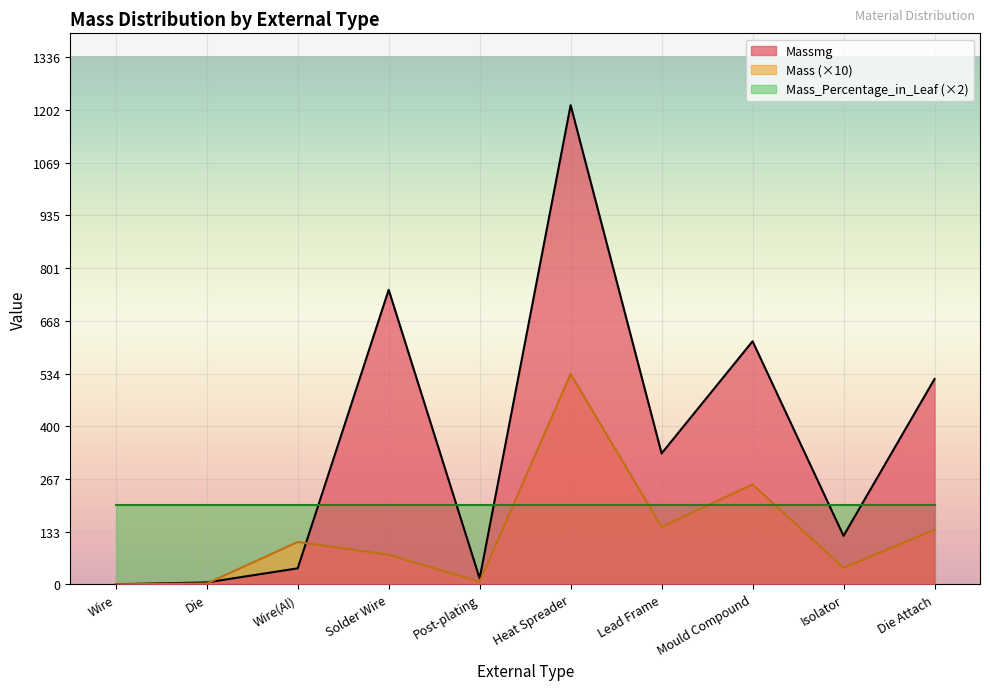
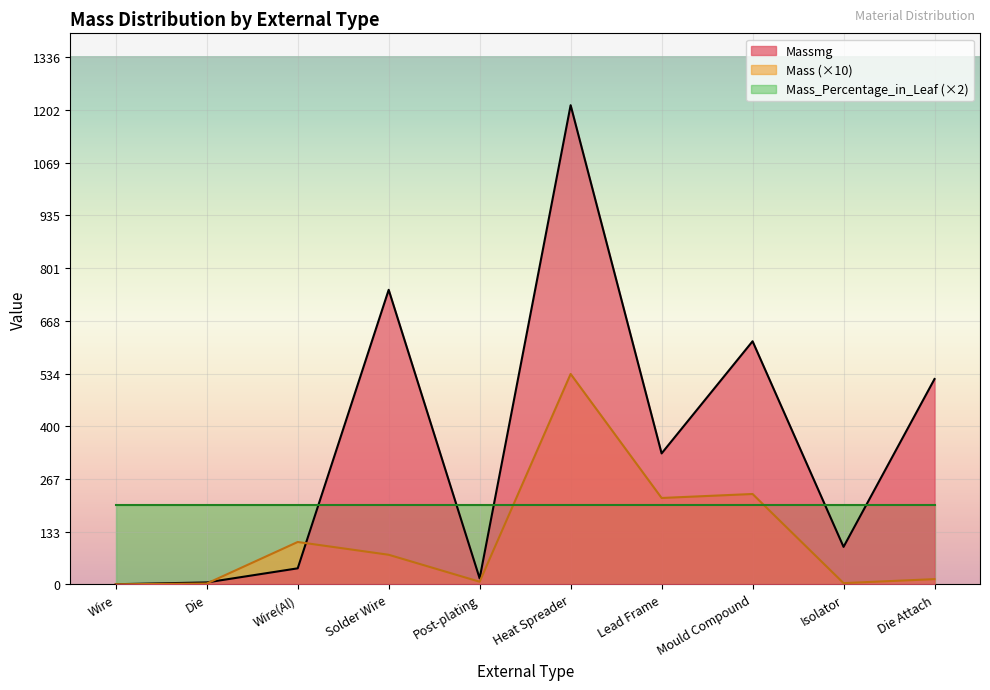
Mass (×10), Lead Frame: 150 -> 220
Mass (×10), Mould Compound: 250 -> 230
Massmg, Isolator: 120 -> 100
Mass (×10), Isolator: 40 -> 0
Mass (×10), Die Attach: 140 -> 10
